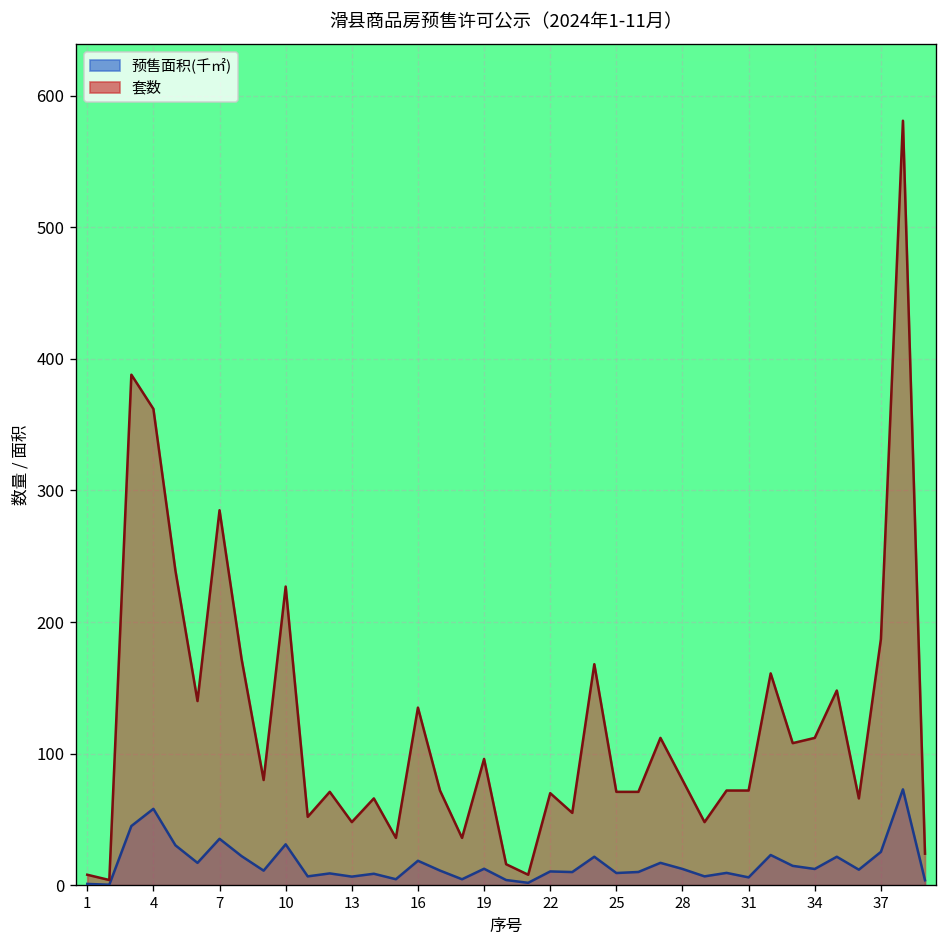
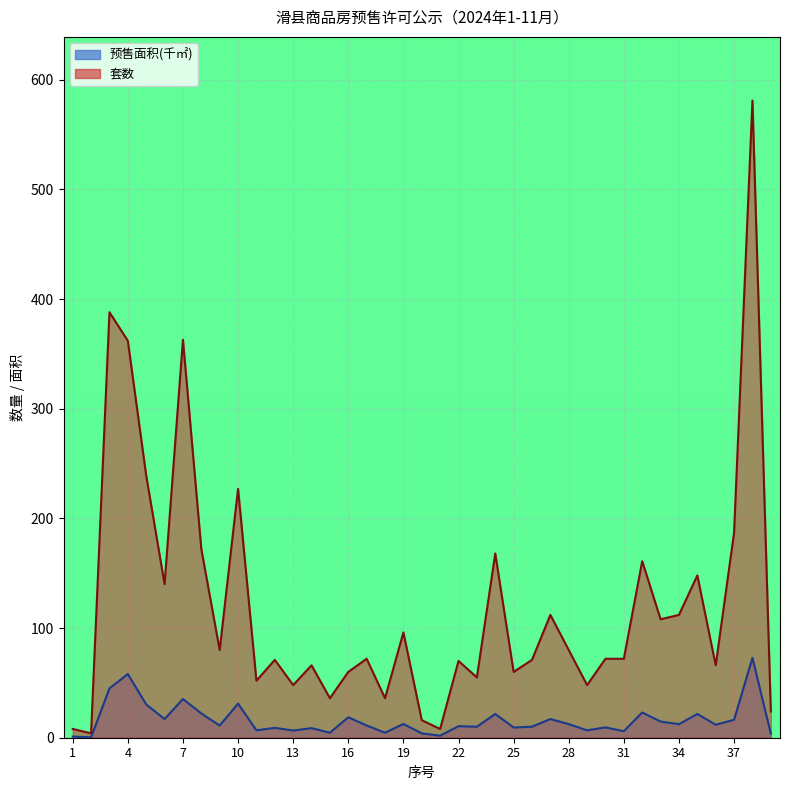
套数, 7: 285 -> 363
套数, 16: 135 -> 60
套数, 25: 71 -> 60
预售面积(千㎡), 37: 25 -> 16
